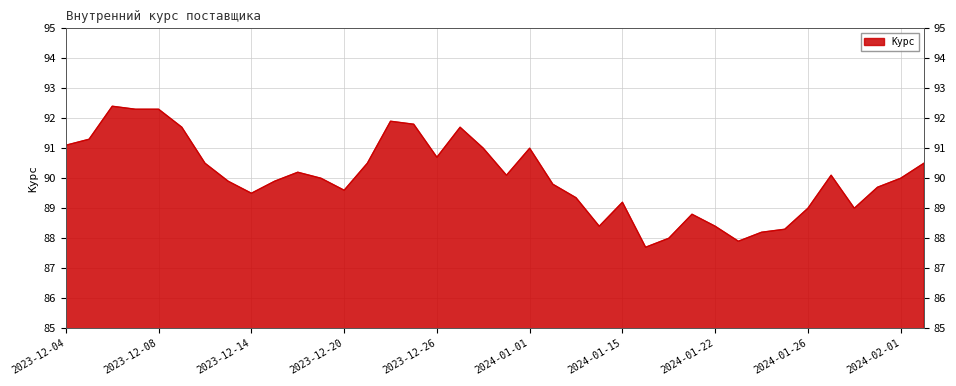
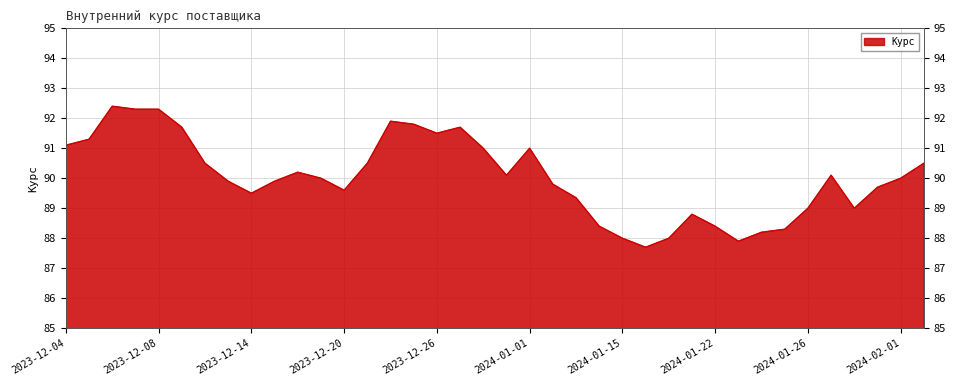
2023-12-26: 90.7 -> 91.5
2024-01-15: 89.2 -> 88.0
